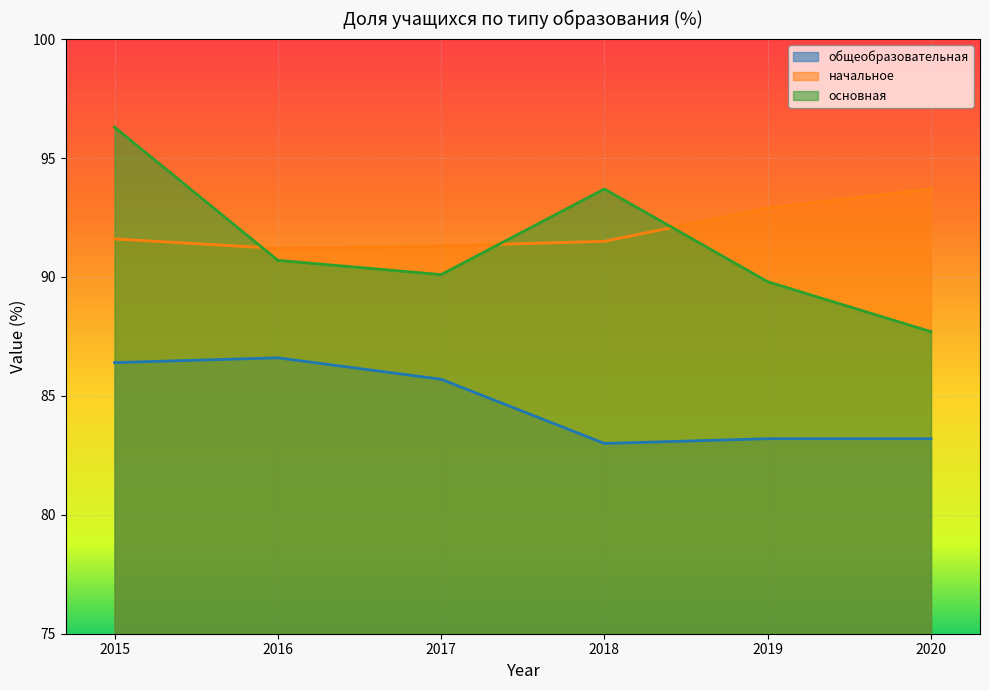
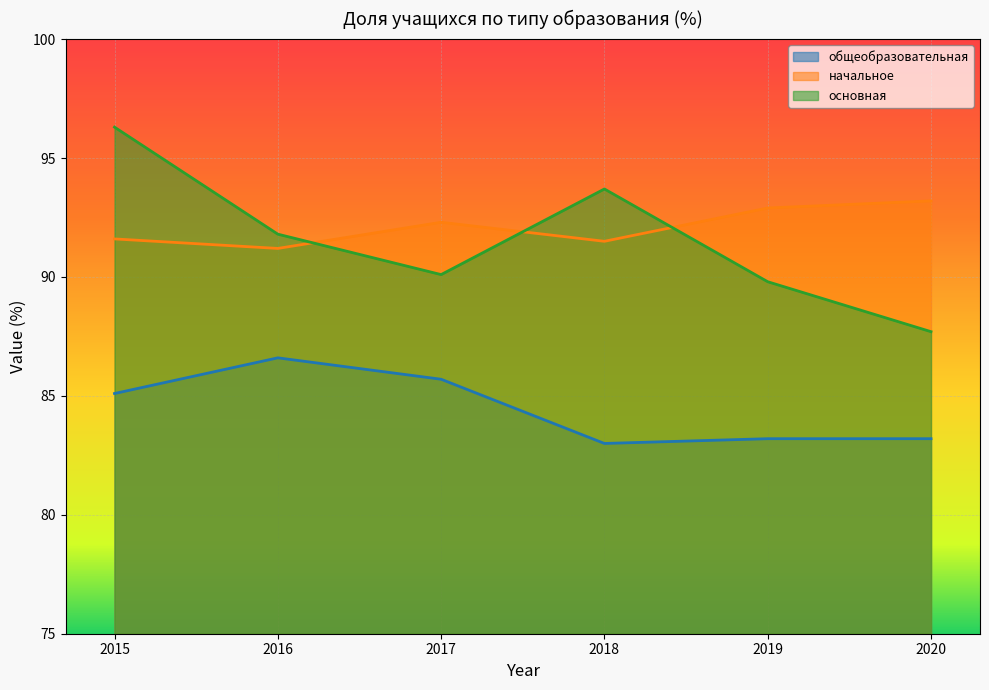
общеобразовательная, 2015: 86.4 -> 85.1
основная, 2016: 90.7 -> 91.8
начальное, 2017: 91.3 -> 92.3
начальное, 2020: 93.7 -> 93.2
